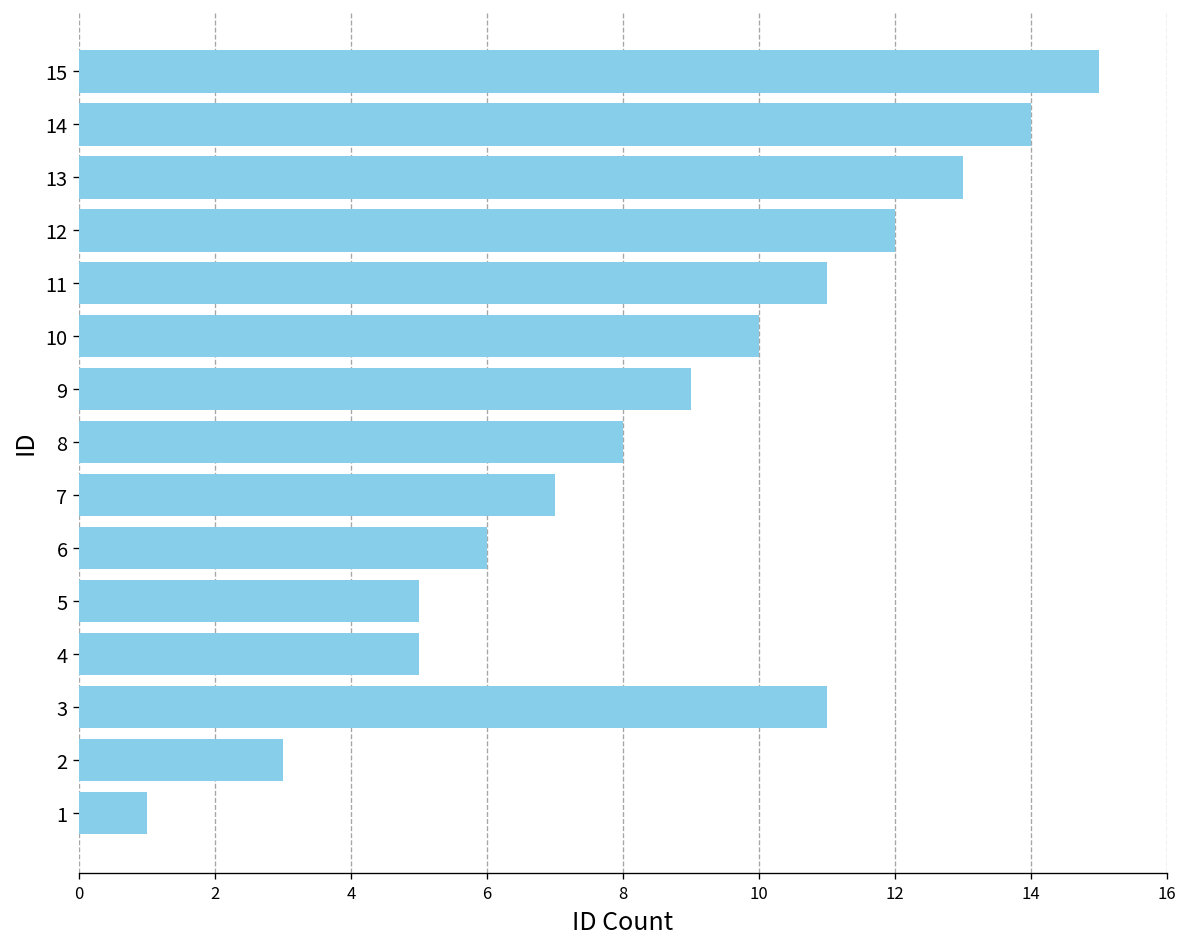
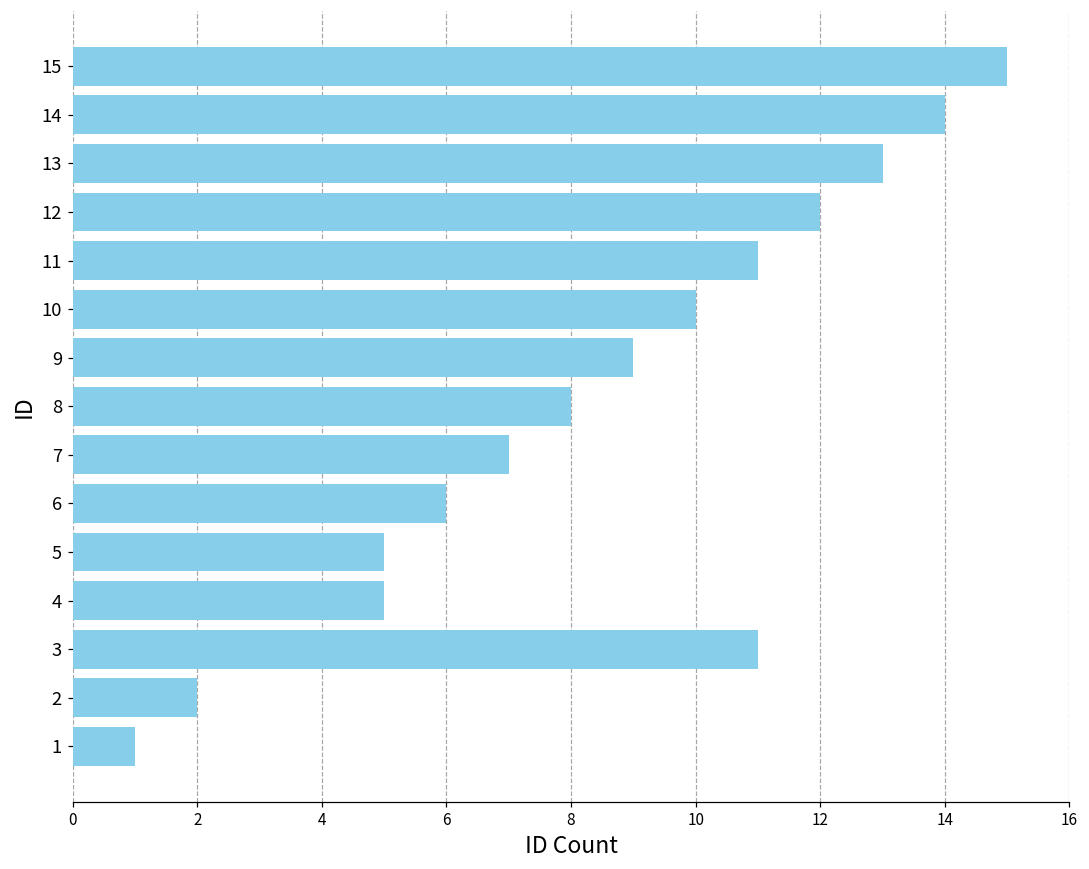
2: 3 -> 2
